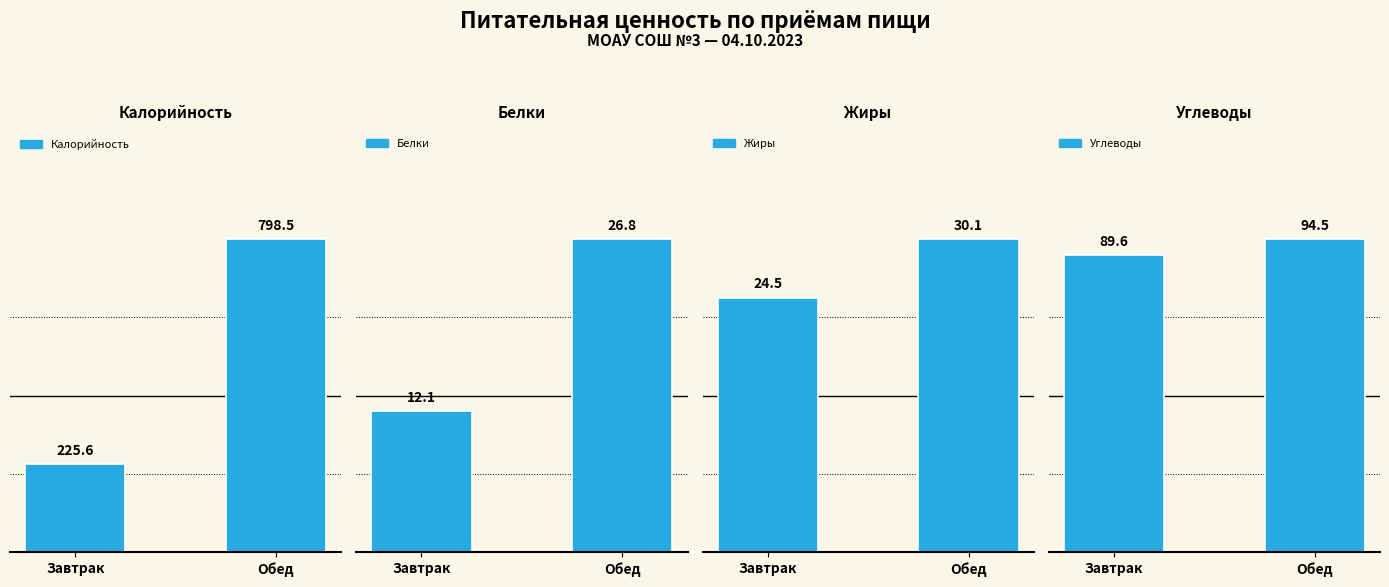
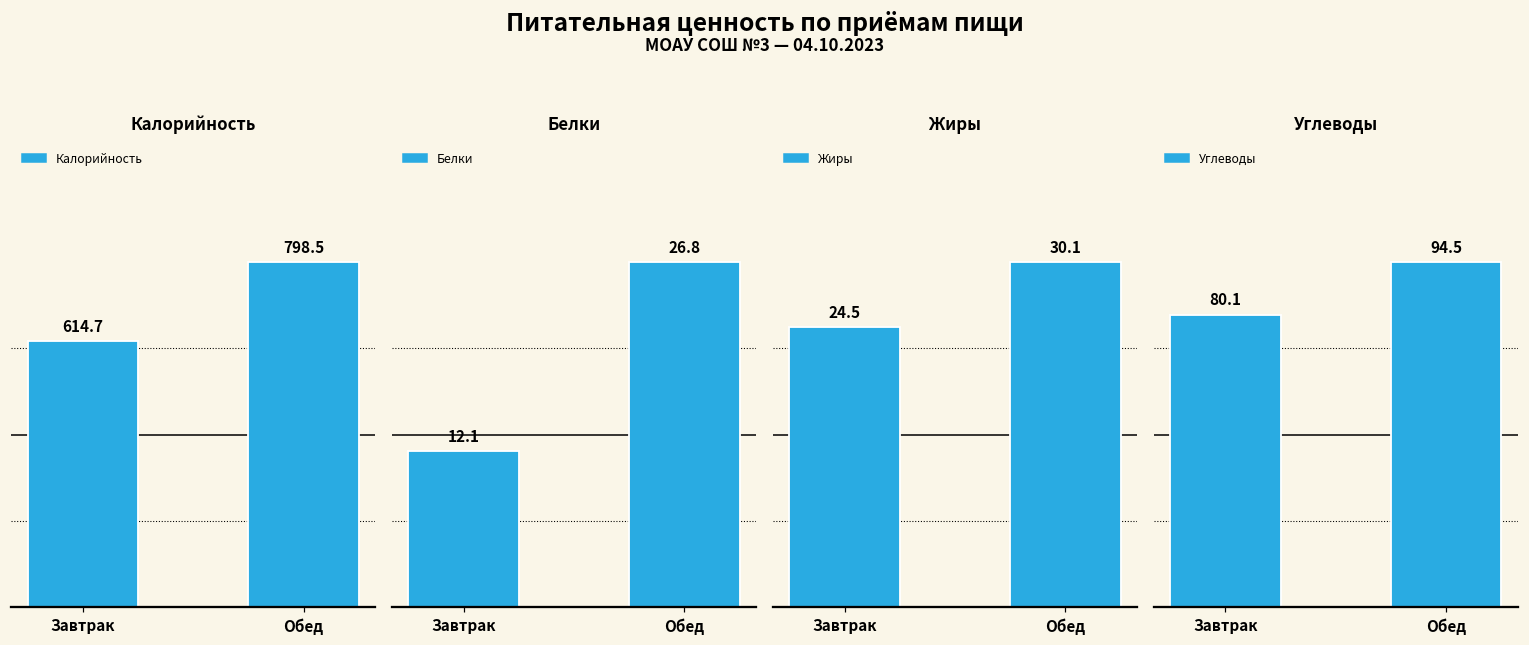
Калорийность, Завтрак: 225.6 -> 614.7
Углеводы, Завтрак: 89.6 -> 80.1
